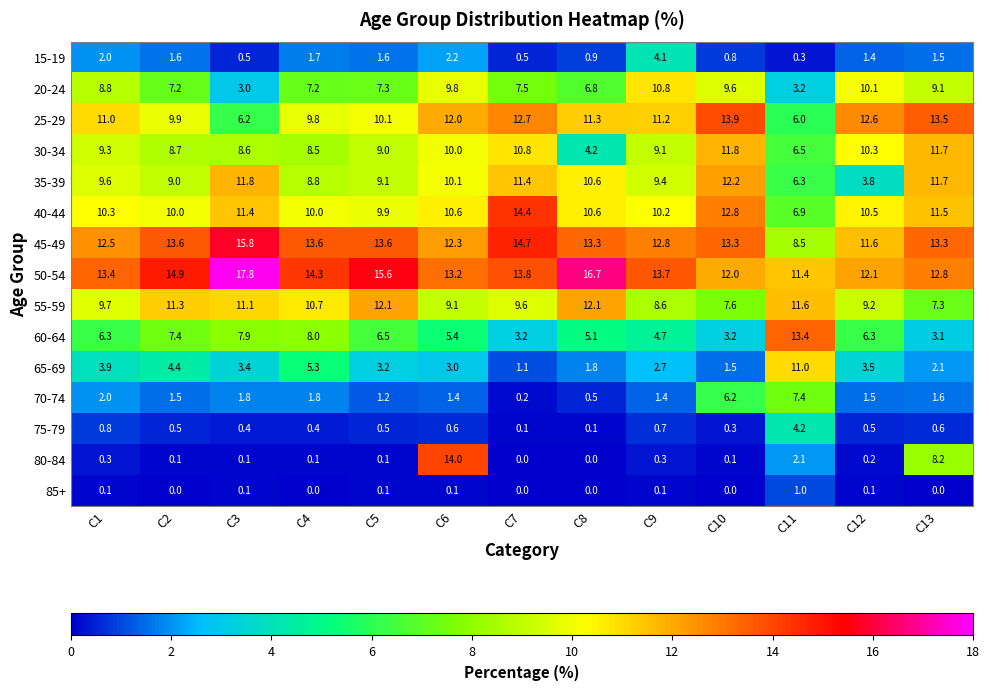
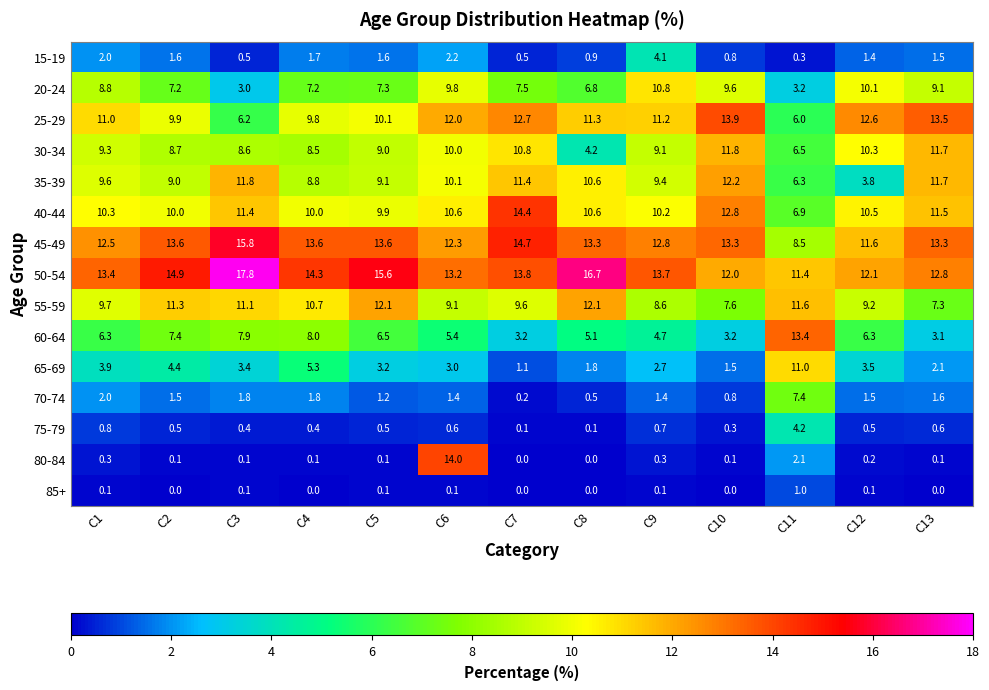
70-74, C10: 6.2 -> 0.8
80-84, C13: 8.2 -> 0.1
